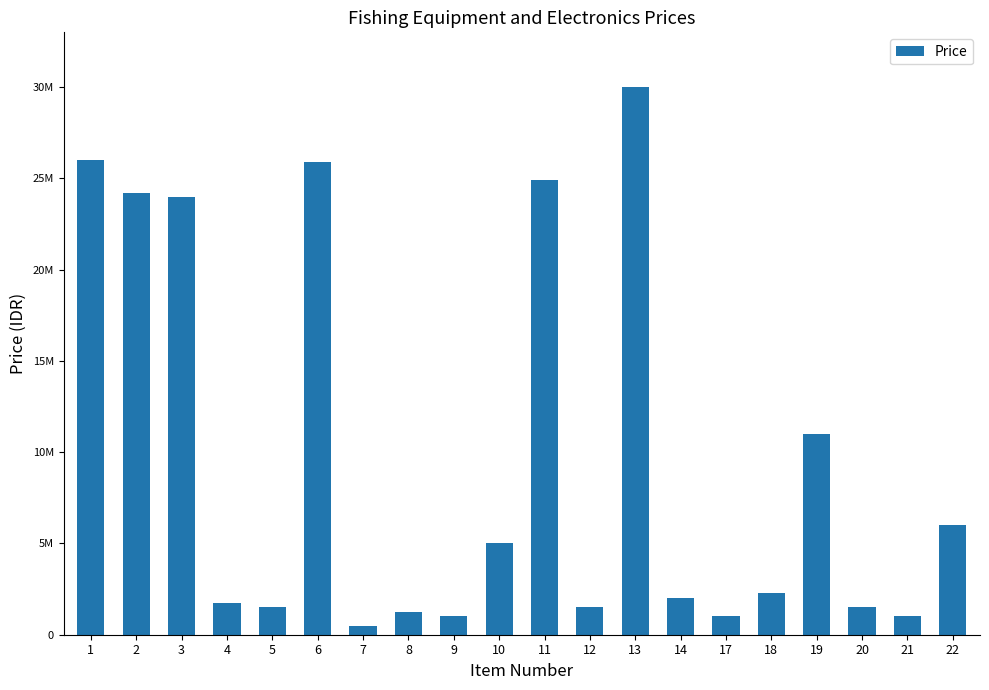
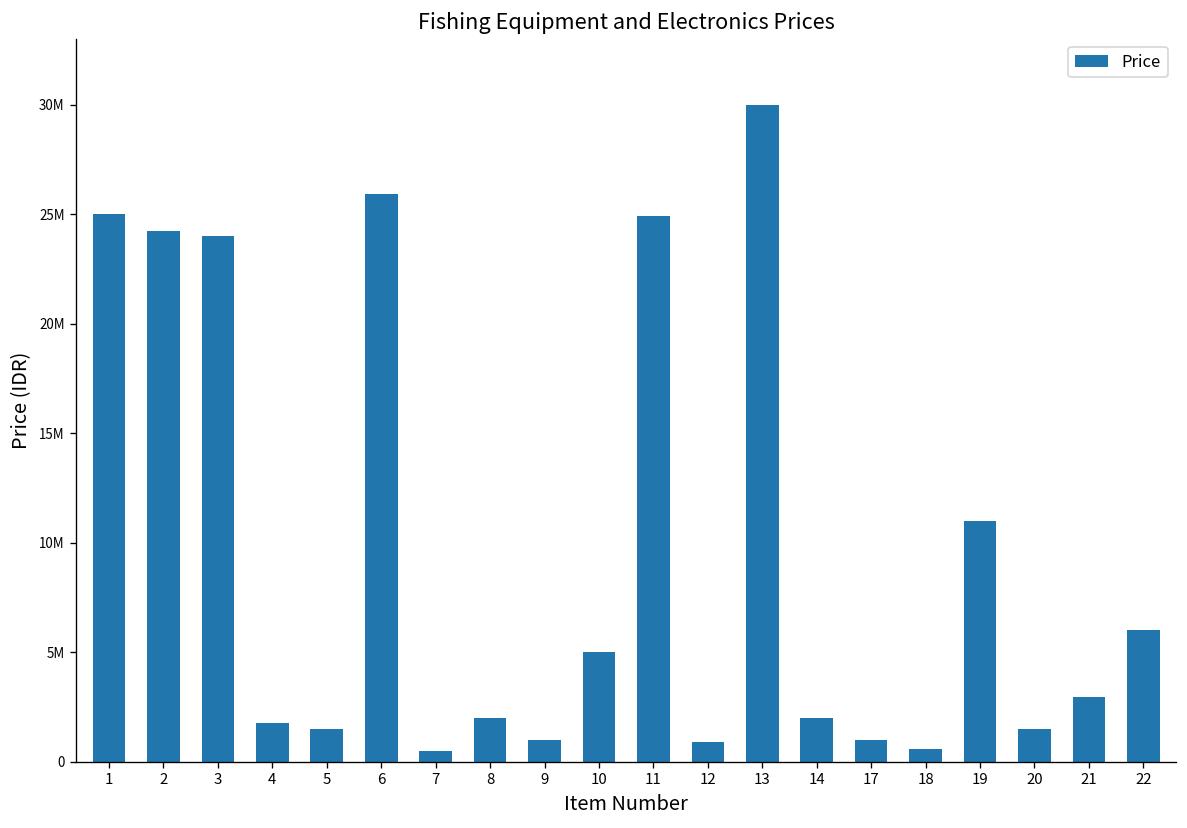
1: 26000000 -> 25000000
8: 1300000 -> 2000000
12: 1500000 -> 900000
18: 2300000 -> 600000
21: 1000000 -> 3000000
